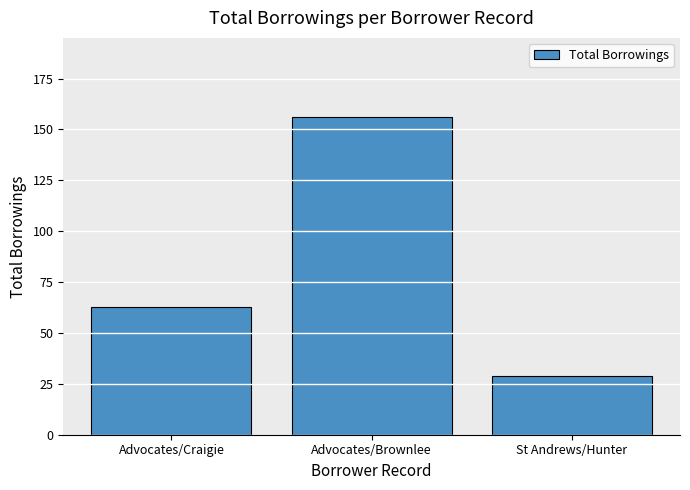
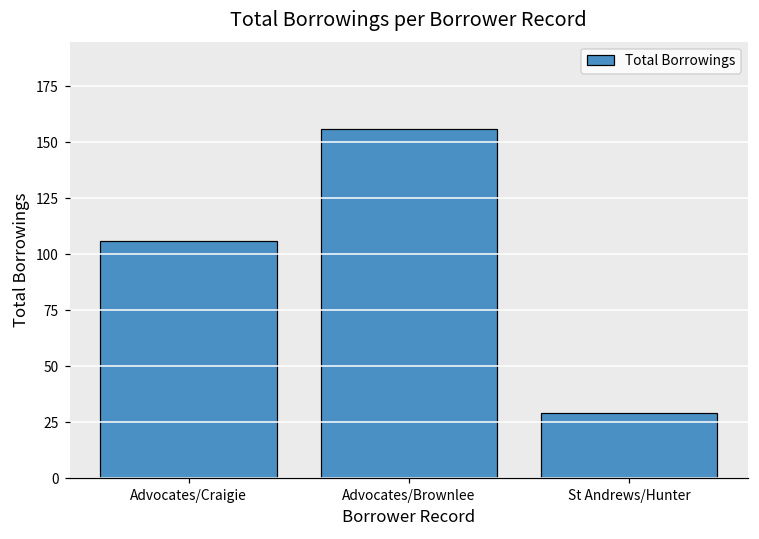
Advocates/Craigie: 63 -> 106
